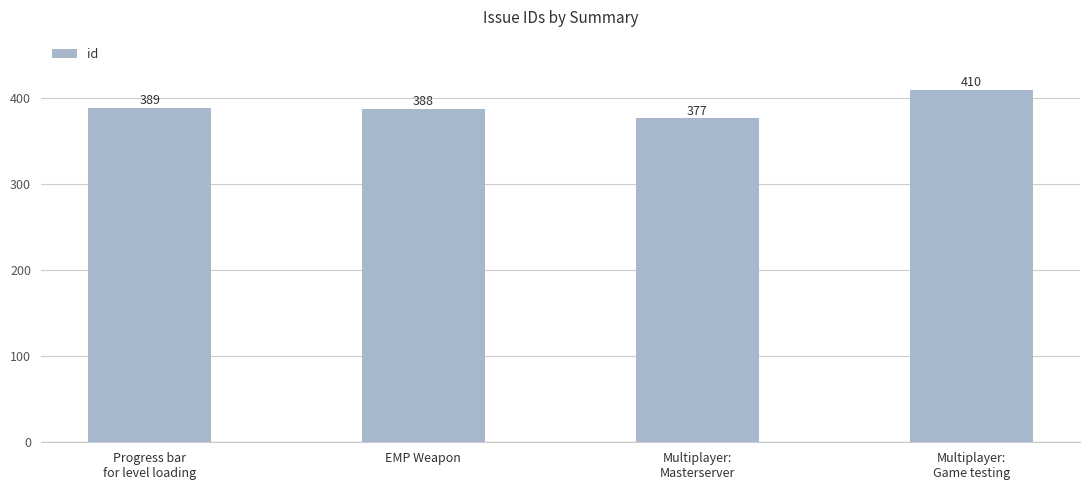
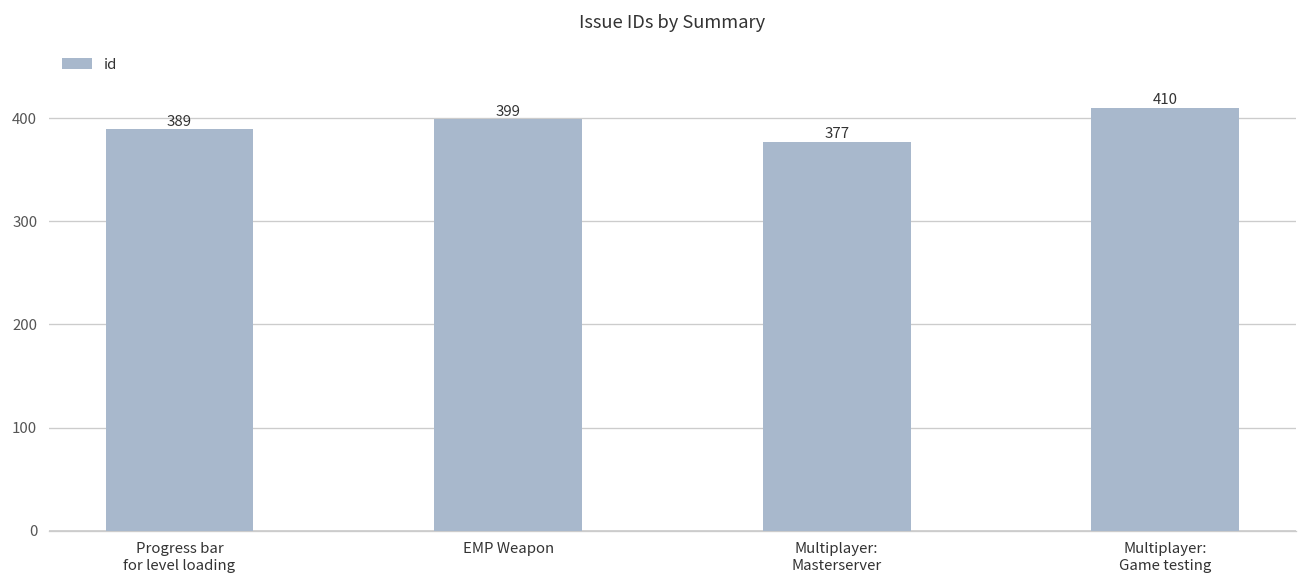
EMP Weapon: 388 -> 399
